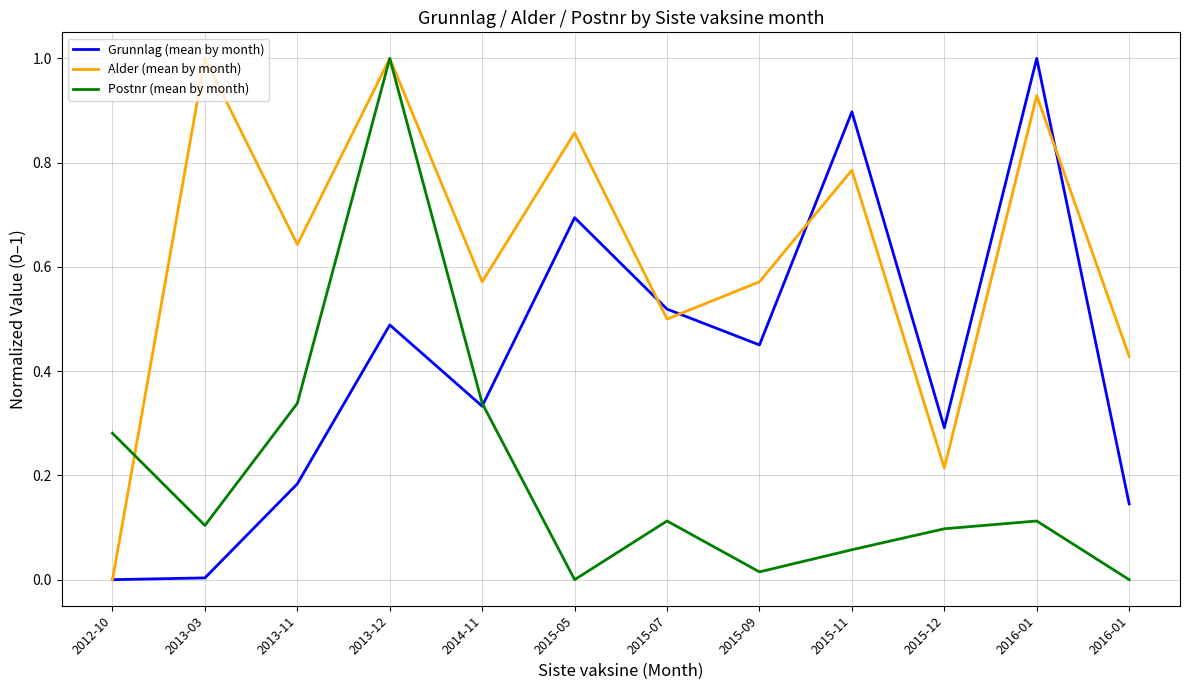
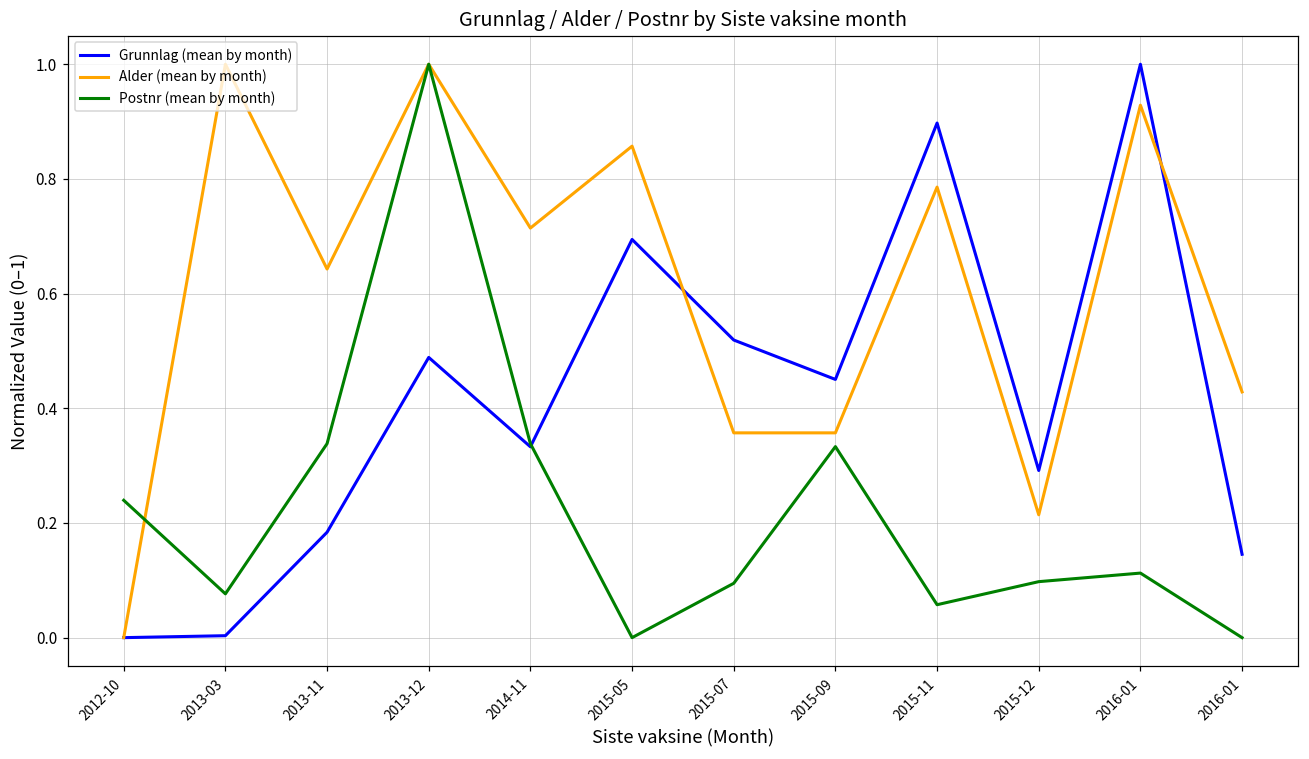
Postnr (mean by month), 2012-10: 0.28 -> 0.24
Postnr (mean by month), 2013-03: 0.10 -> 0.08
Alder (mean by month), 2014-11: 0.57 -> 0.71
Alder (mean by month), 2015-07: 0.50 -> 0.36
Postnr (mean by month), 2015-07: 0.11 -> 0.09
Alder (mean by month), 2015-09: 0.57 -> 0.36
Postnr (mean by month), 2015-09: 0.01 -> 0.33
